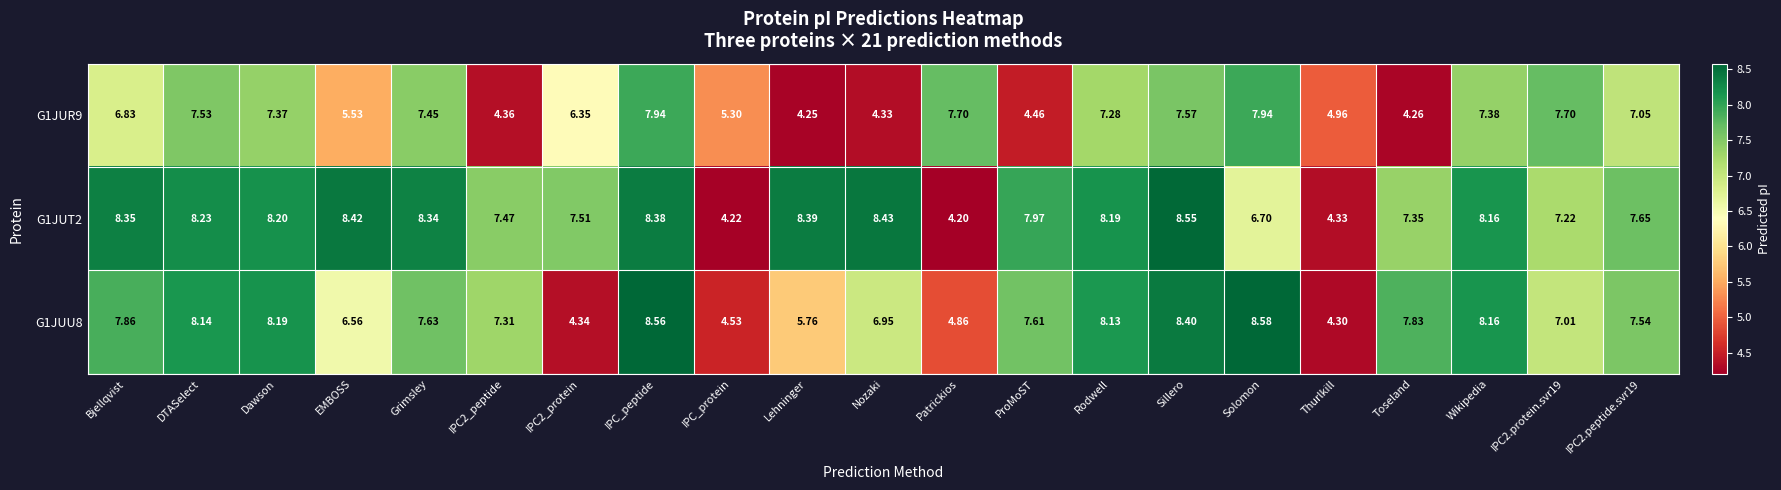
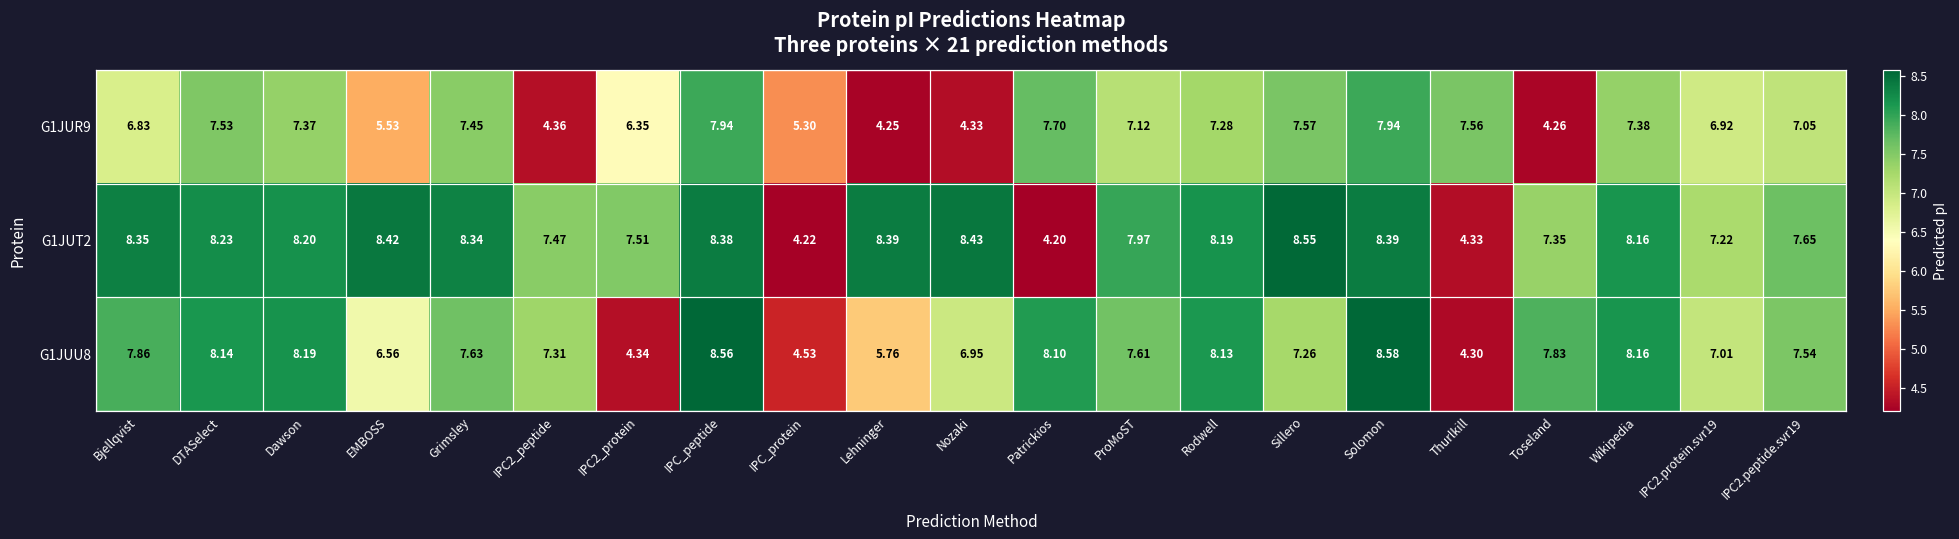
G1JUR9, ProMoST: 4.46 -> 7.12
G1JUR9, Thurlkill: 4.96 -> 7.56
G1JUR9, IPC2.protein.svr19: 7.70 -> 6.92
G1JUT2, Solomon: 6.70 -> 8.39
G1JUU8, Patrickios: 4.86 -> 8.10
G1JUU8, Sillero: 8.40 -> 7.26
